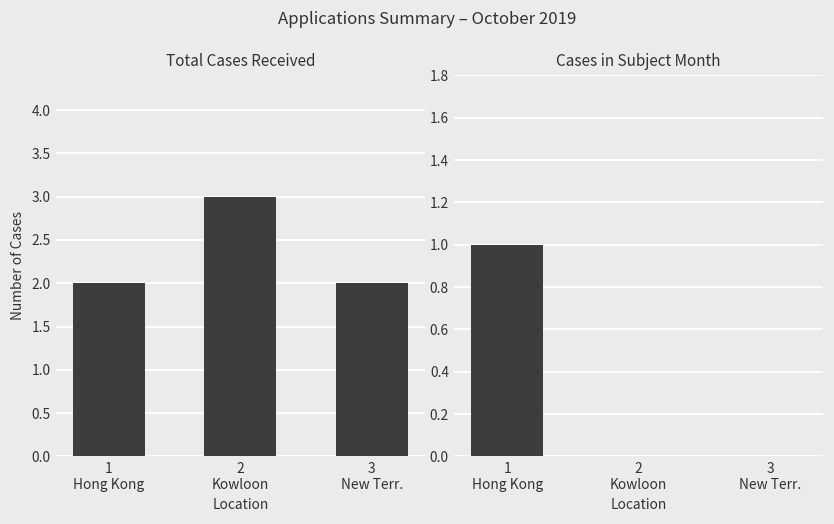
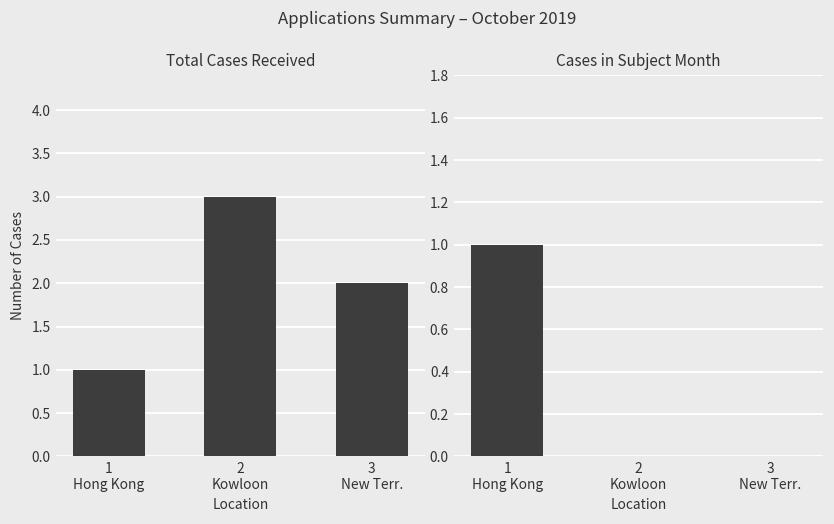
Total Cases Received, 1 Hong Kong: 2 -> 1
